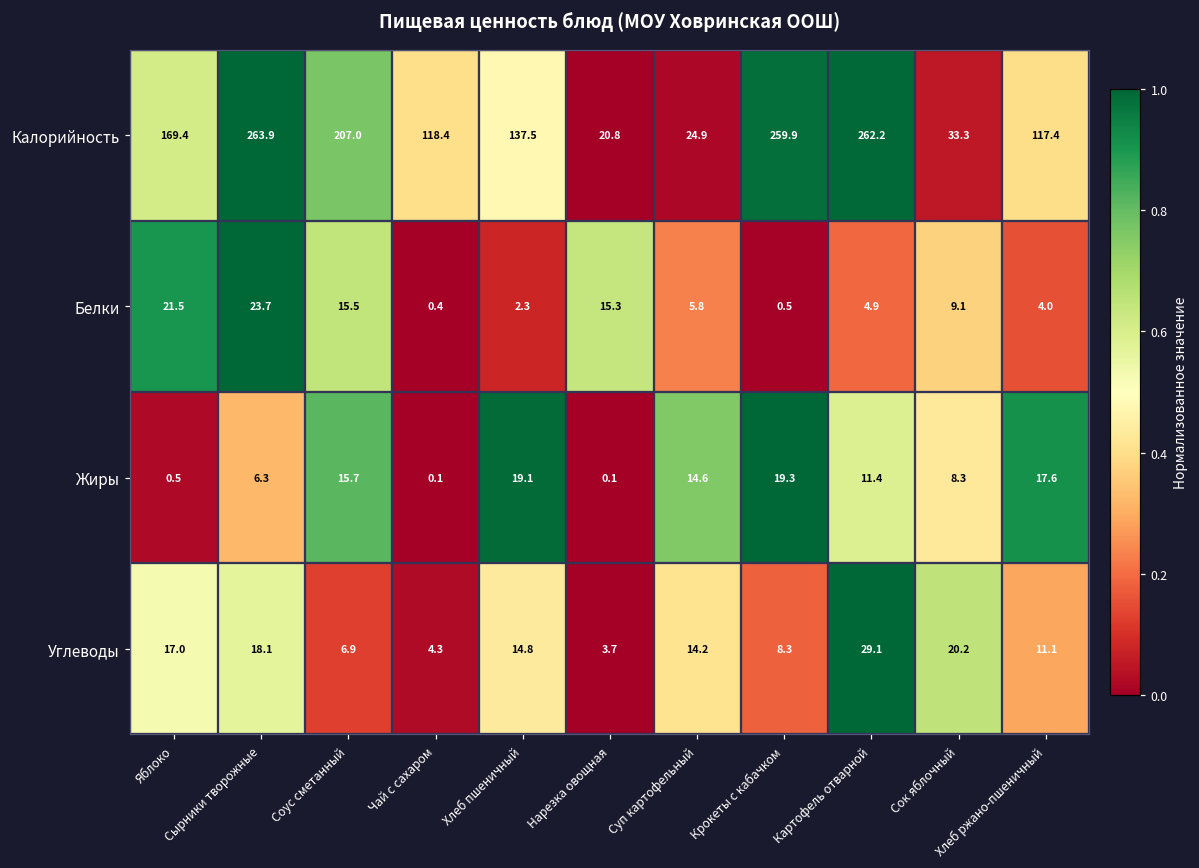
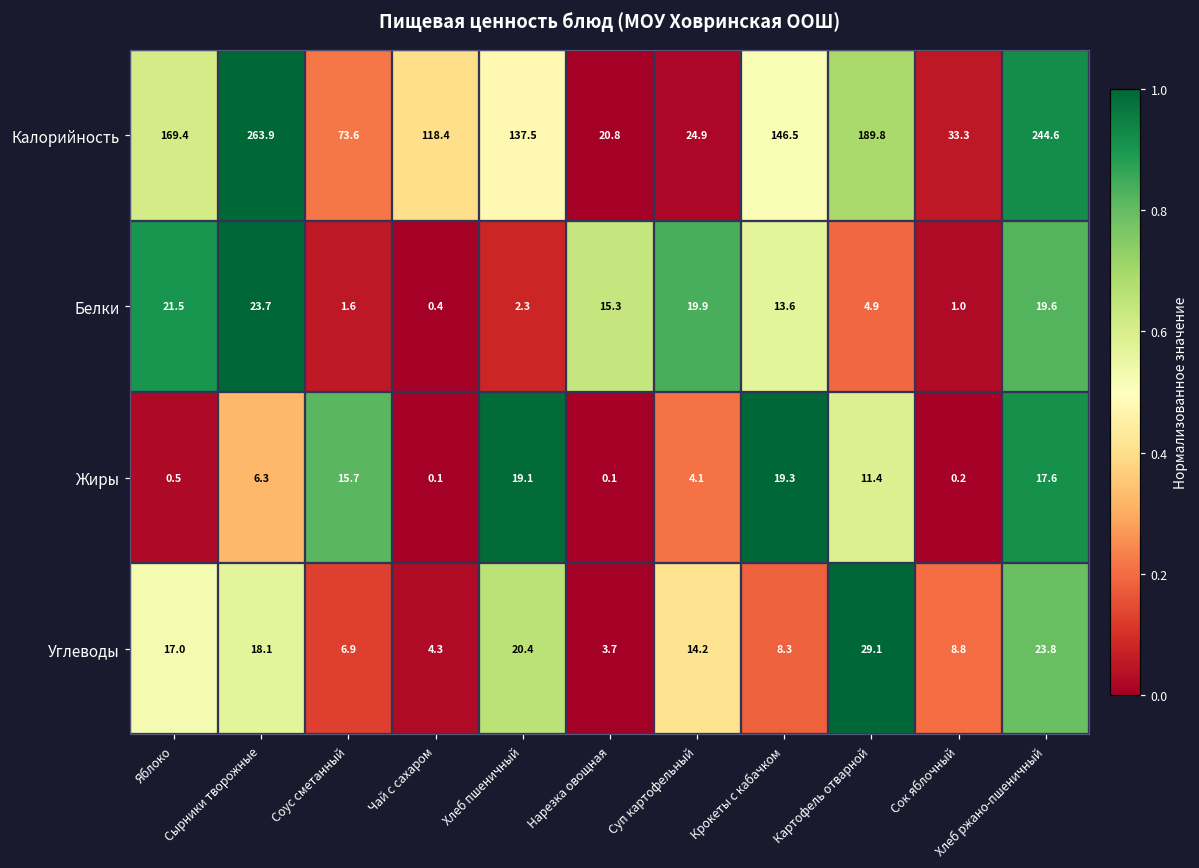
Калорийность, Соус сметанный: 207.0 -> 73.6
Калорийность, Крокеты с кабачком: 259.9 -> 146.5
Калорийность, Картофель отварной: 262.2 -> 189.8
Калорийность, Хлеб ржано-пшеничный: 117.4 -> 244.6
Белки, Соус сметанный: 15.5 -> 1.6
Белки, Суп картофельный: 5.8 -> 19.9
Белки, Крокеты с кабачком: 0.5 -> 13.6
Белки, Сок яблочный: 9.1 -> 1.0
Белки, Хлеб ржано-пшеничный: 4.0 -> 19.6
Жиры, Суп картофельный: 14.6 -> 4.1
Жиры, Сок яблочный: 8.3 -> 0.2
Углеводы, Хлеб пшеничный: 14.8 -> 20.4
Углеводы, Сок яблочный: 20.2 -> 8.8
Углеводы, Хлеб ржано-пшеничный: 11.1 -> 23.8
